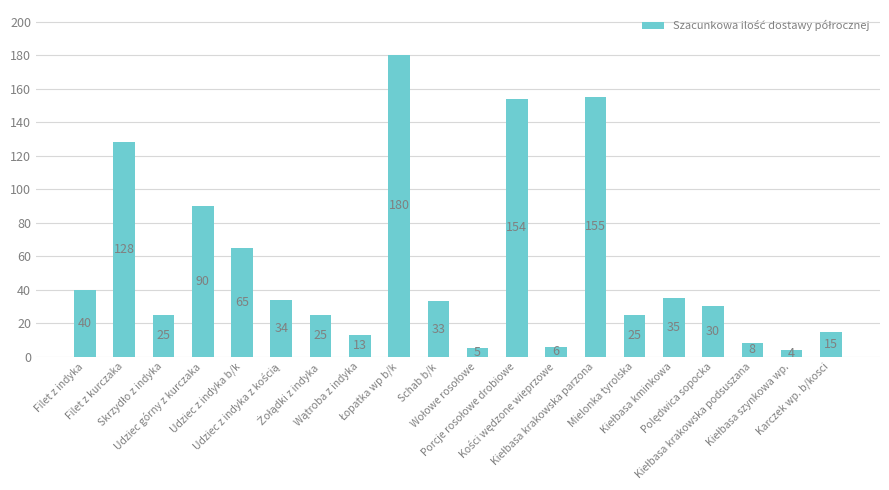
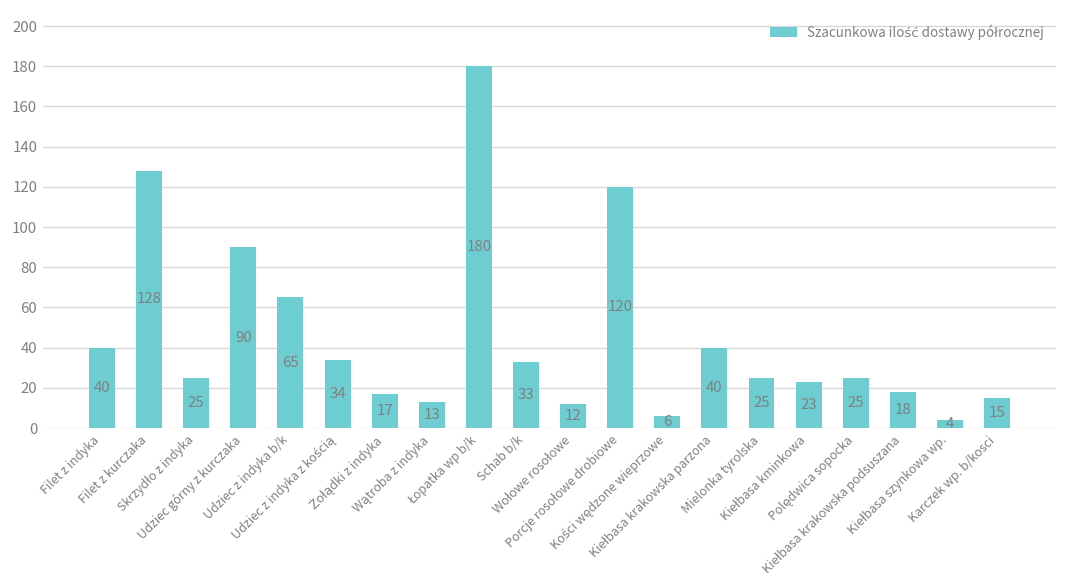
Żołądki z indyka: 25 -> 17
Wołowe rosołowe: 5 -> 12
Porcje rosołowe drobiowe: 154 -> 120
Kiełbasa krakowska parzona: 155 -> 40
Kiełbasa kminkowa: 35 -> 23
Polędwica sopocka: 30 -> 25
Kiełbasa krakowska podsuszana: 8 -> 18
